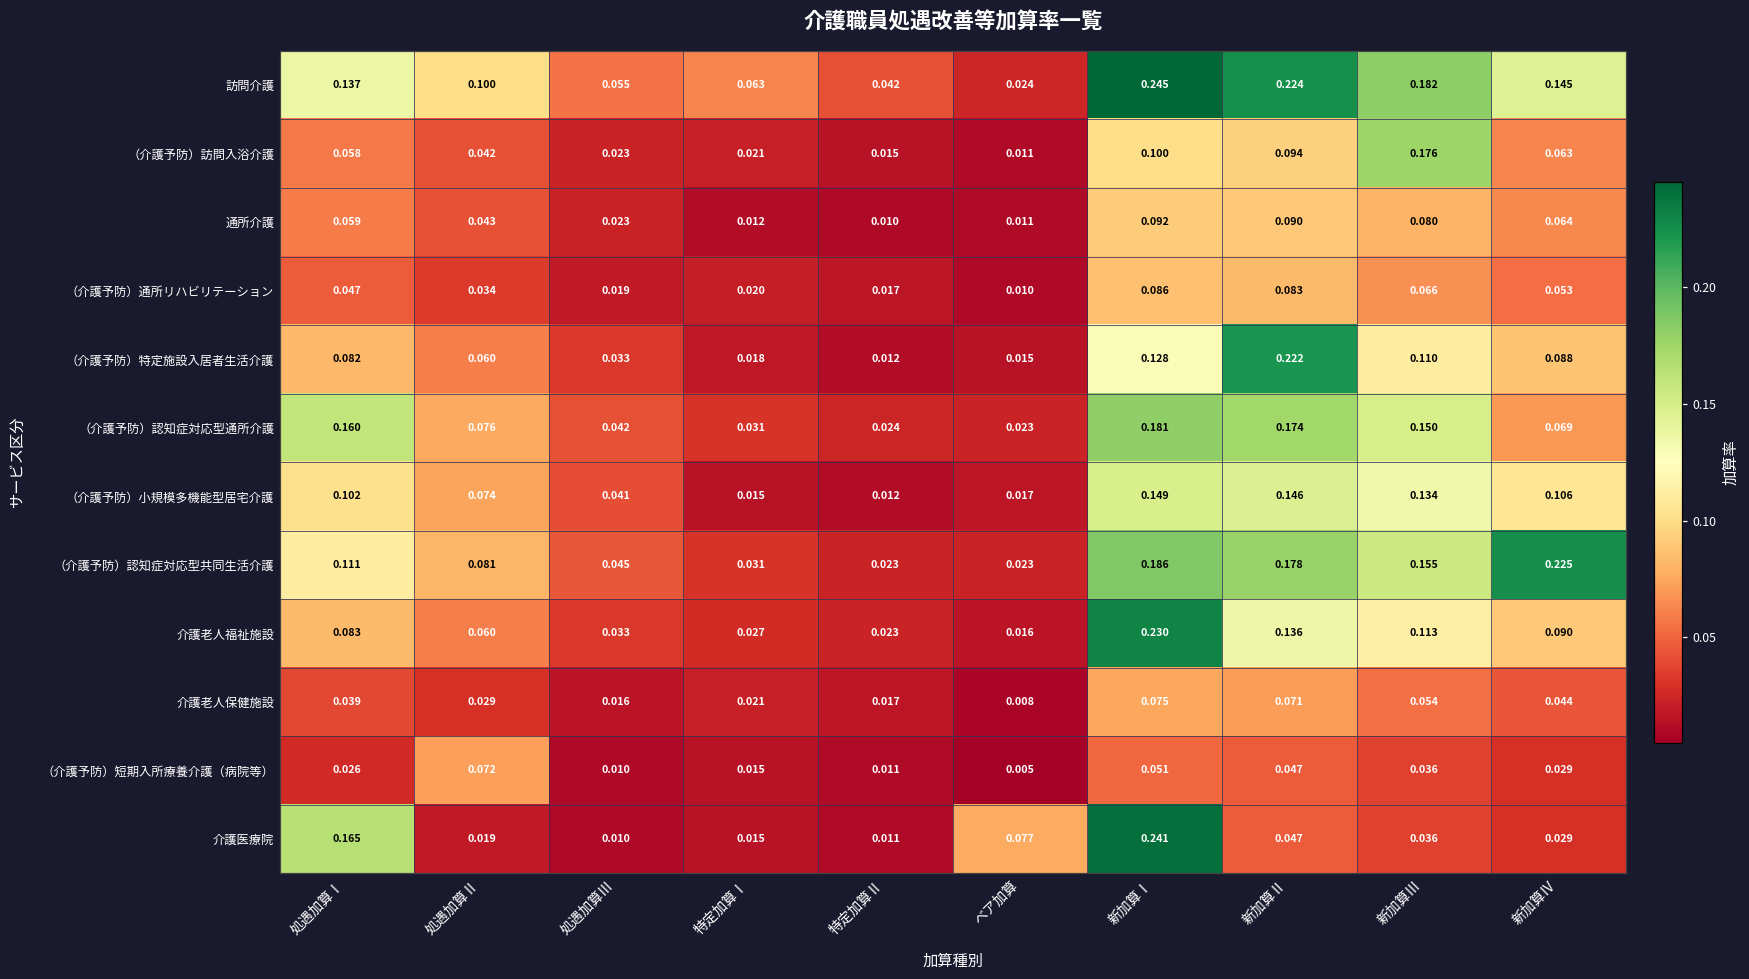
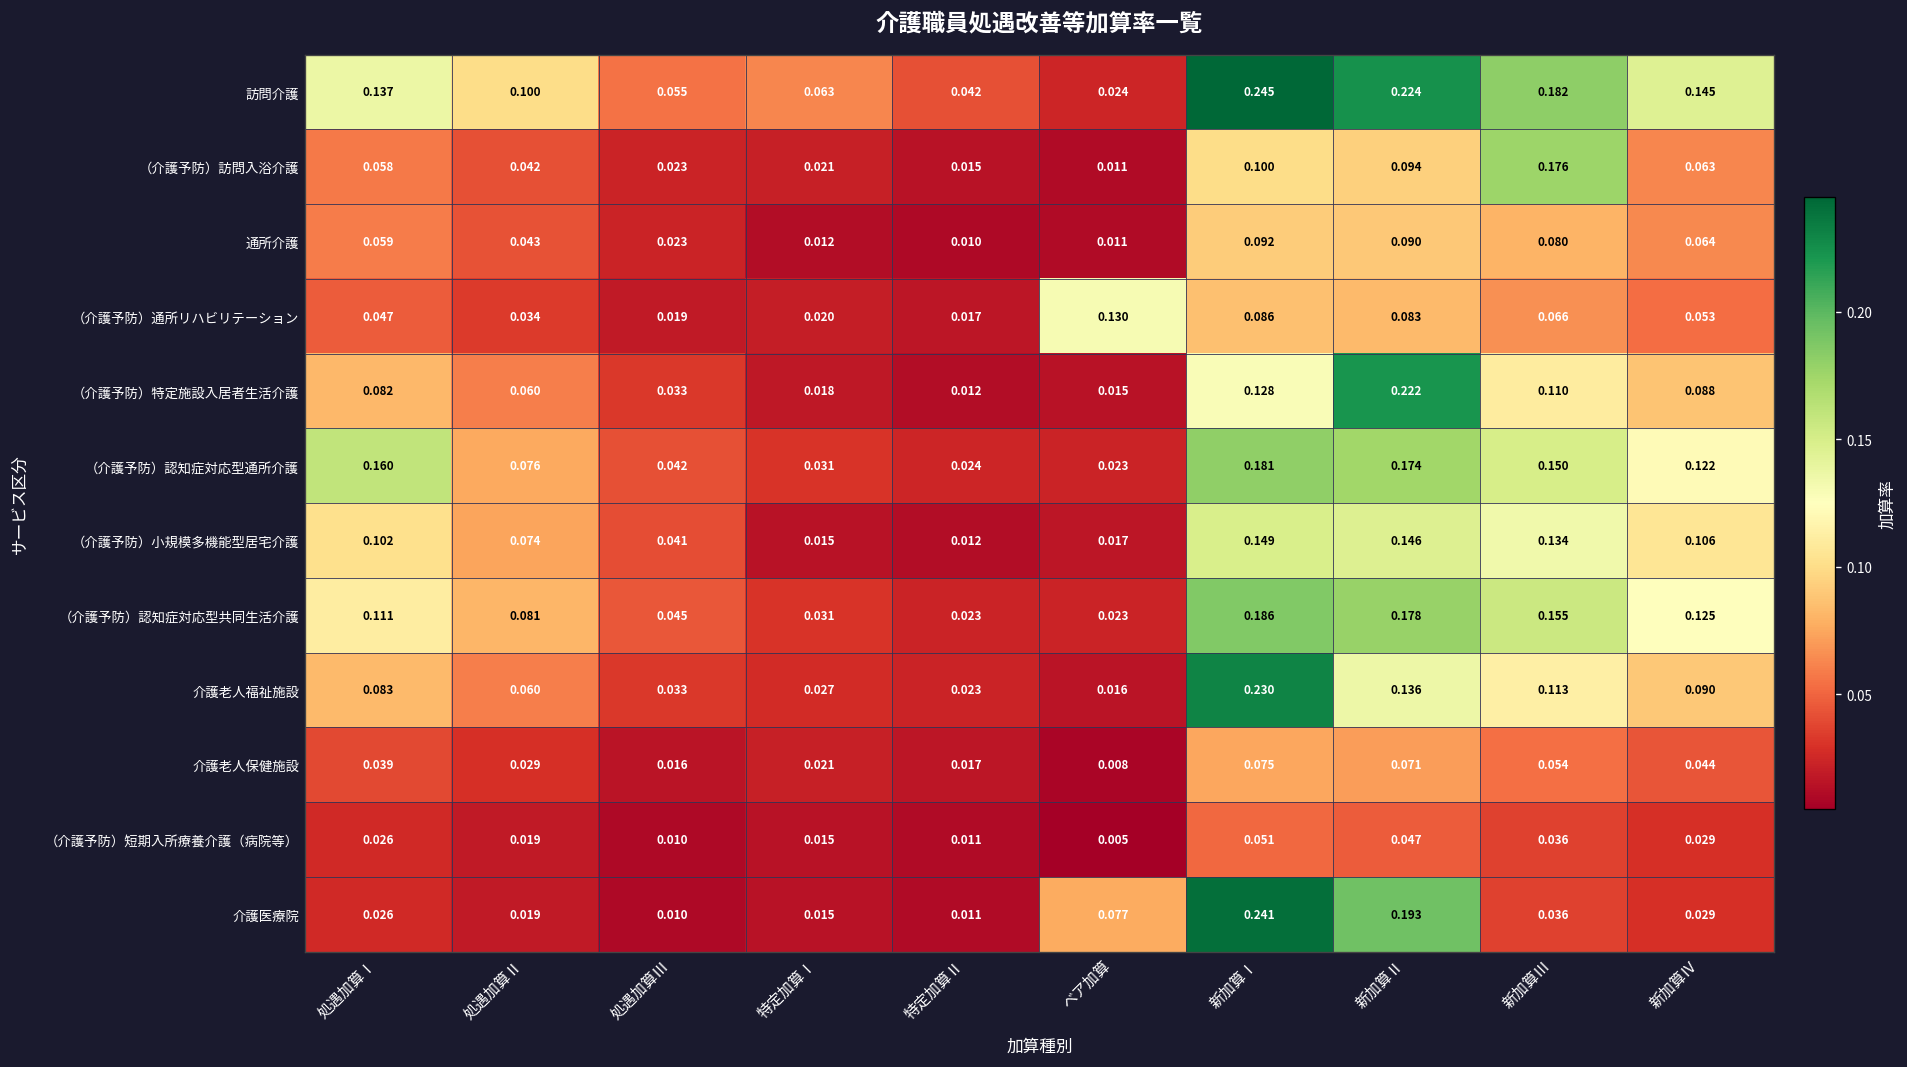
（介護予防）通所リハビリテーション, ベア加算: 0.010 -> 0.130
（介護予防）認知症対応型通所介護, 新加算Ⅳ: 0.069 -> 0.122
（介護予防）認知症対応型共同生活介護, 新加算Ⅳ: 0.225 -> 0.125
（介護予防）短期入所療養介護（病院等）, 処遇加算Ⅱ: 0.072 -> 0.019
介護医療院, 処遇加算Ⅰ: 0.165 -> 0.026
介護医療院, 新加算Ⅱ: 0.047 -> 0.193
